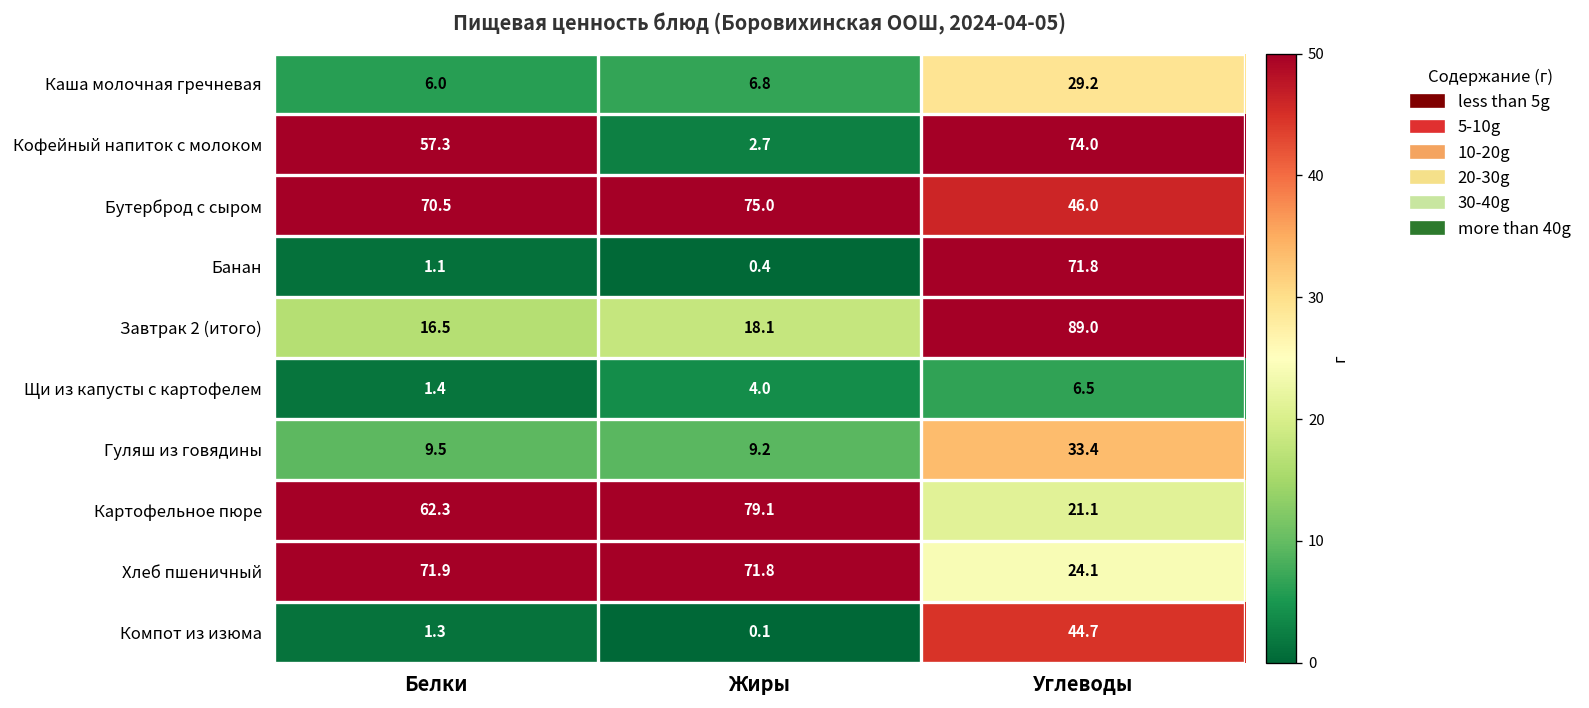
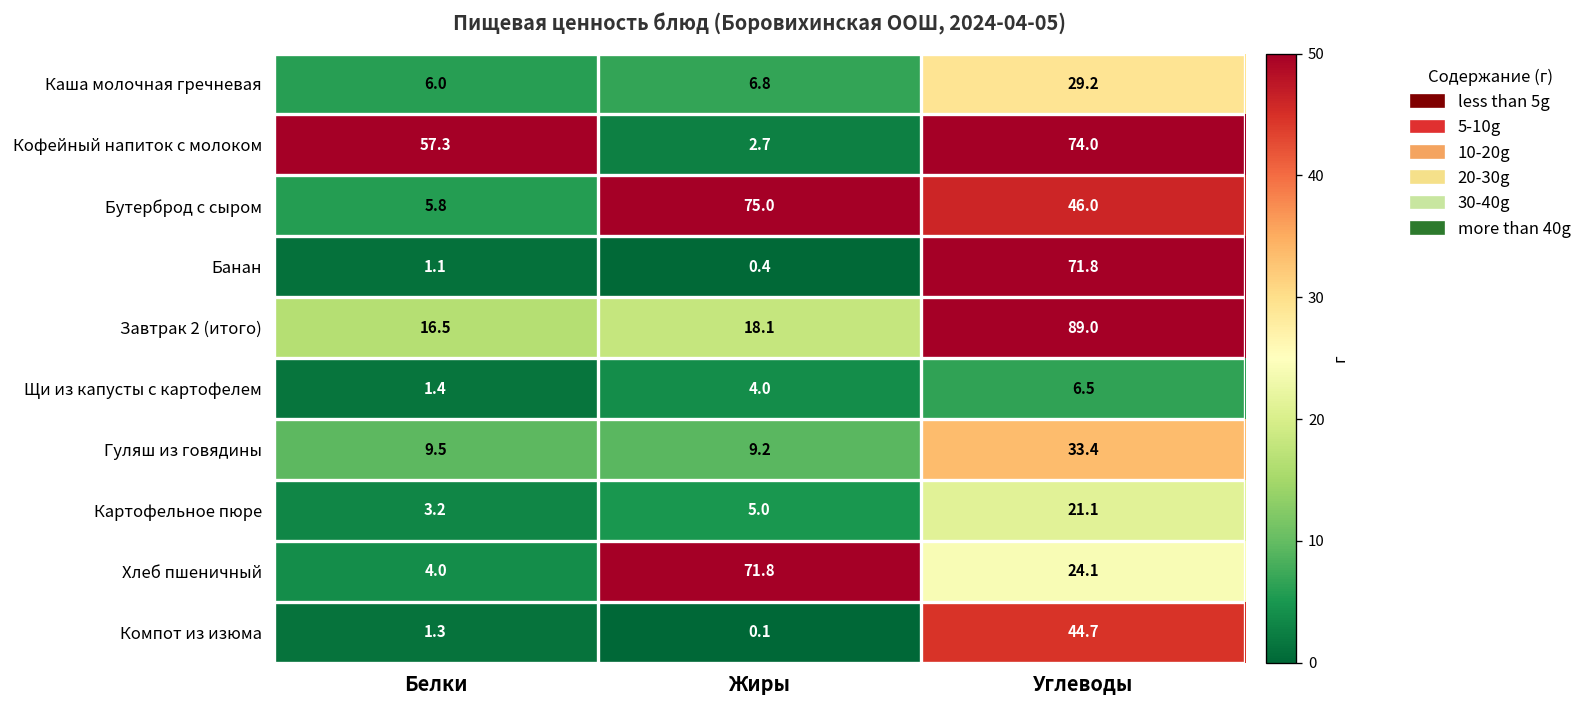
Бутерброд с сыром, Белки: 70.5 -> 5.8
Картофельное пюре, Белки: 62.3 -> 3.2
Картофельное пюре, Жиры: 79.1 -> 5.0
Хлеб пшеничный, Белки: 71.9 -> 4.0
